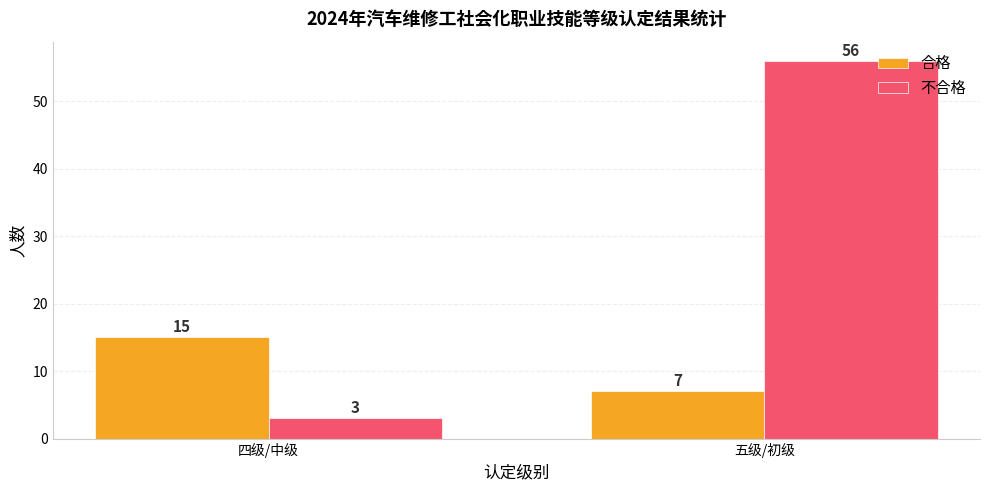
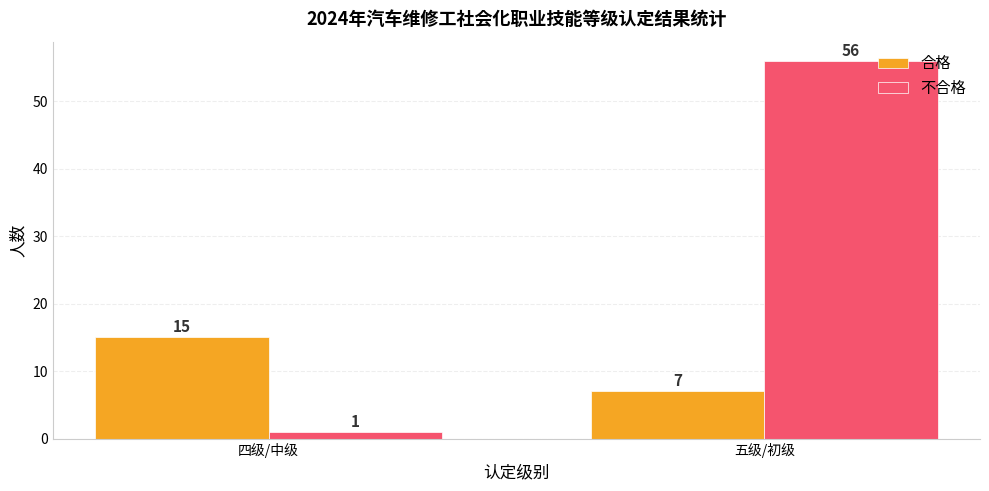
不合格, 四级/中级: 3 -> 1
